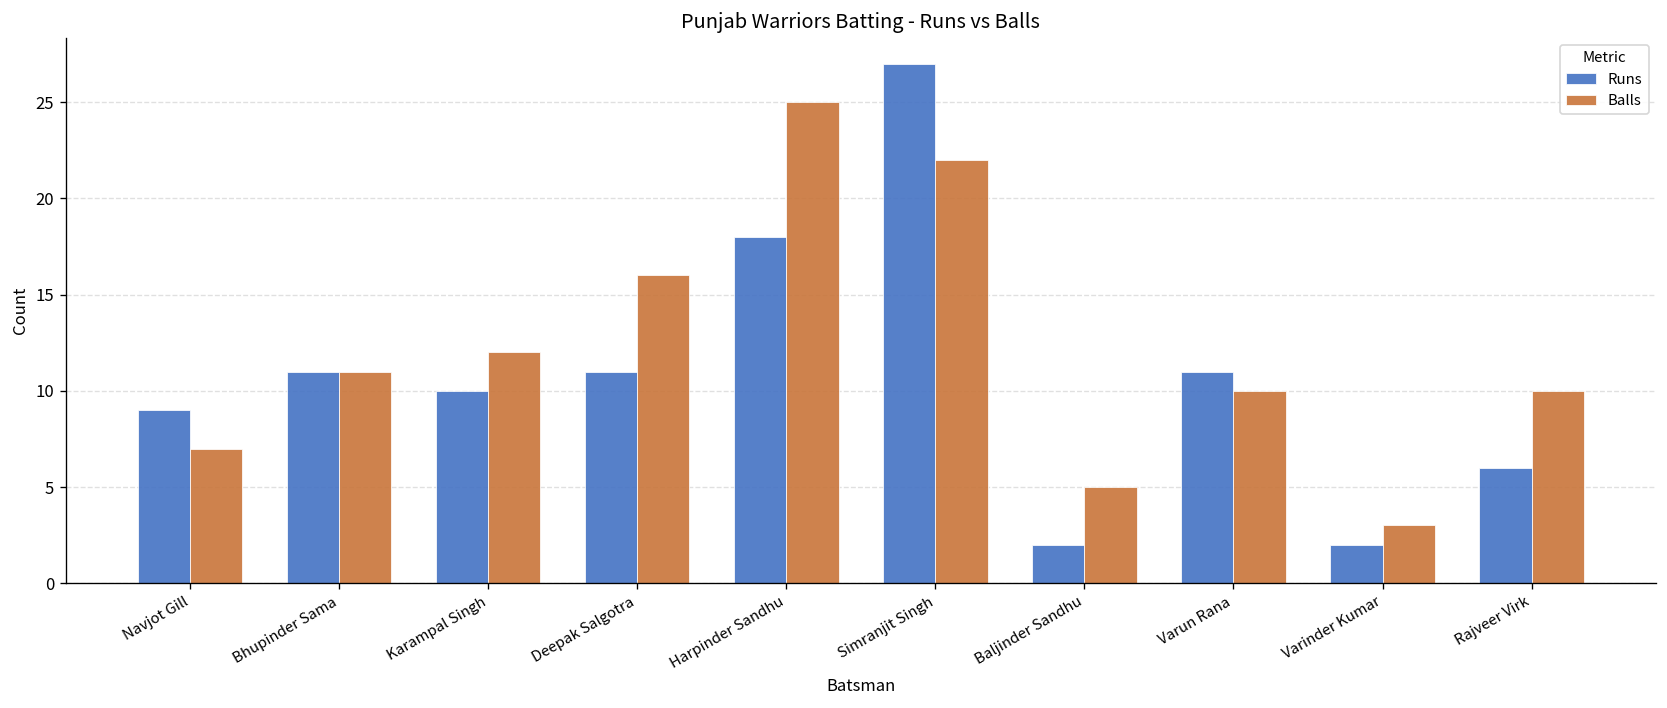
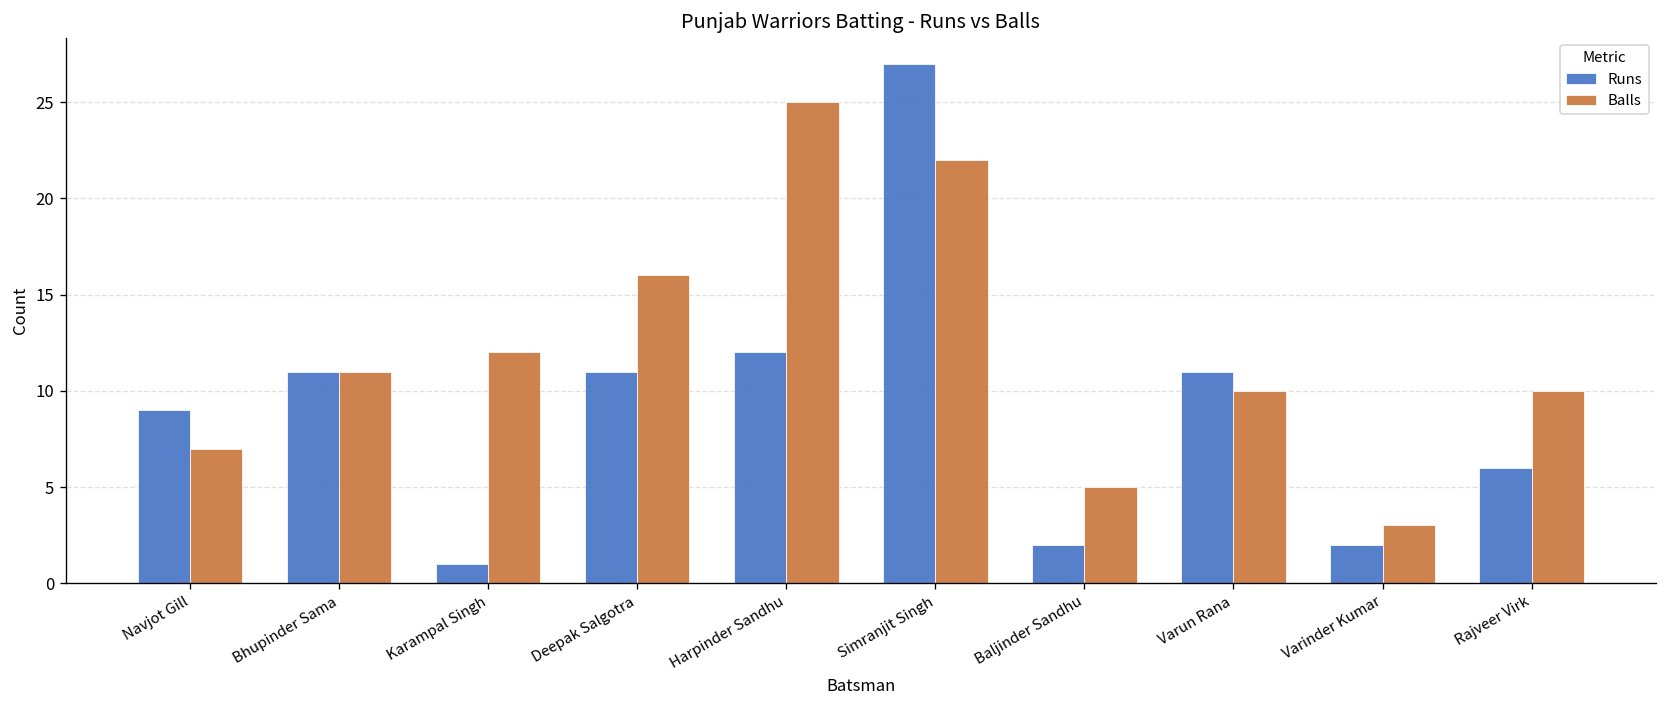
Runs, Karampal Singh: 10 -> 1
Runs, Harpinder Sandhu: 18 -> 12
